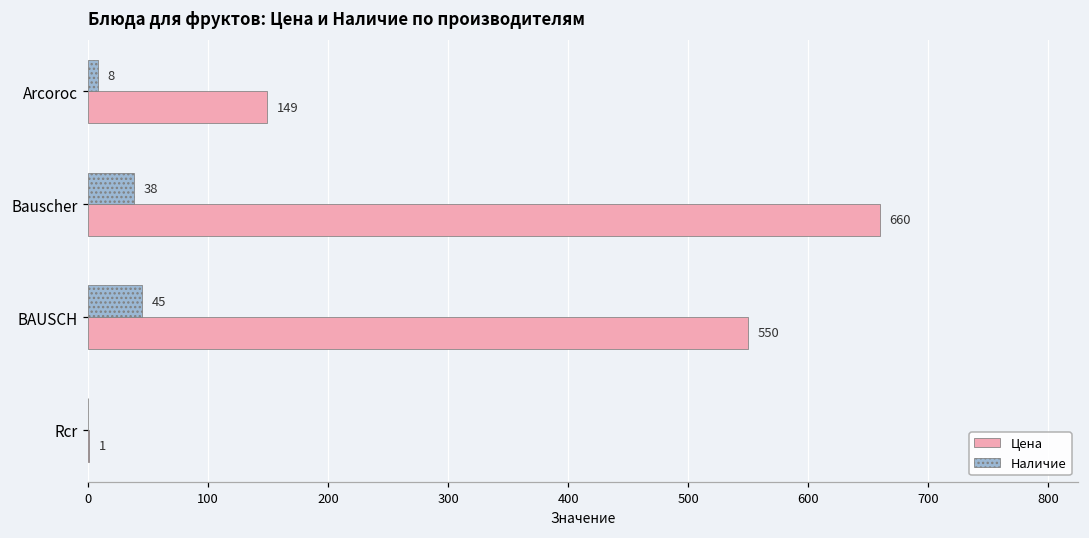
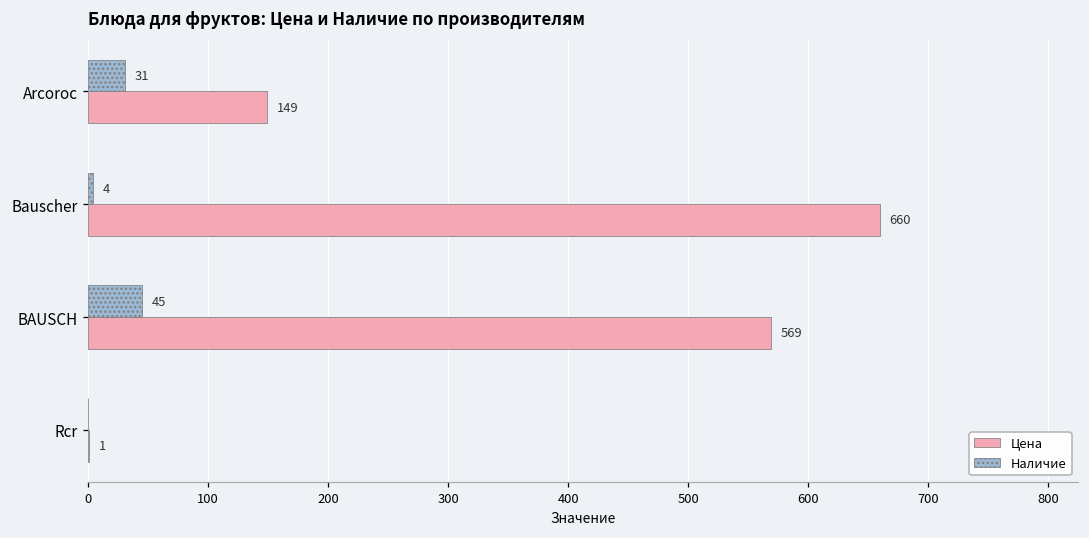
Наличие, Arcoroc: 8 -> 31
Наличие, Bauscher: 38 -> 4
Цена, BAUSCH: 550 -> 569
